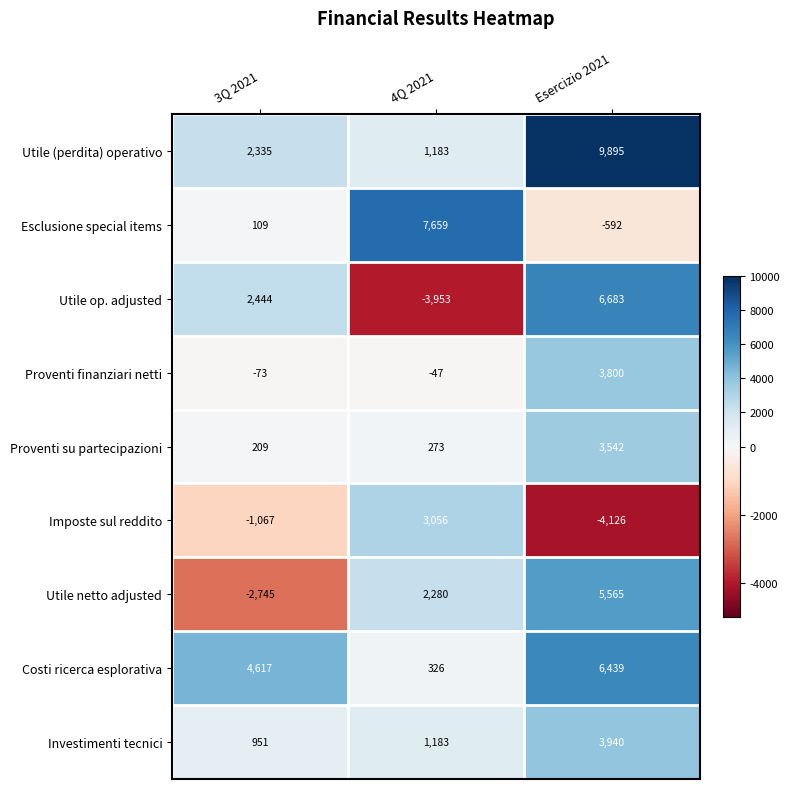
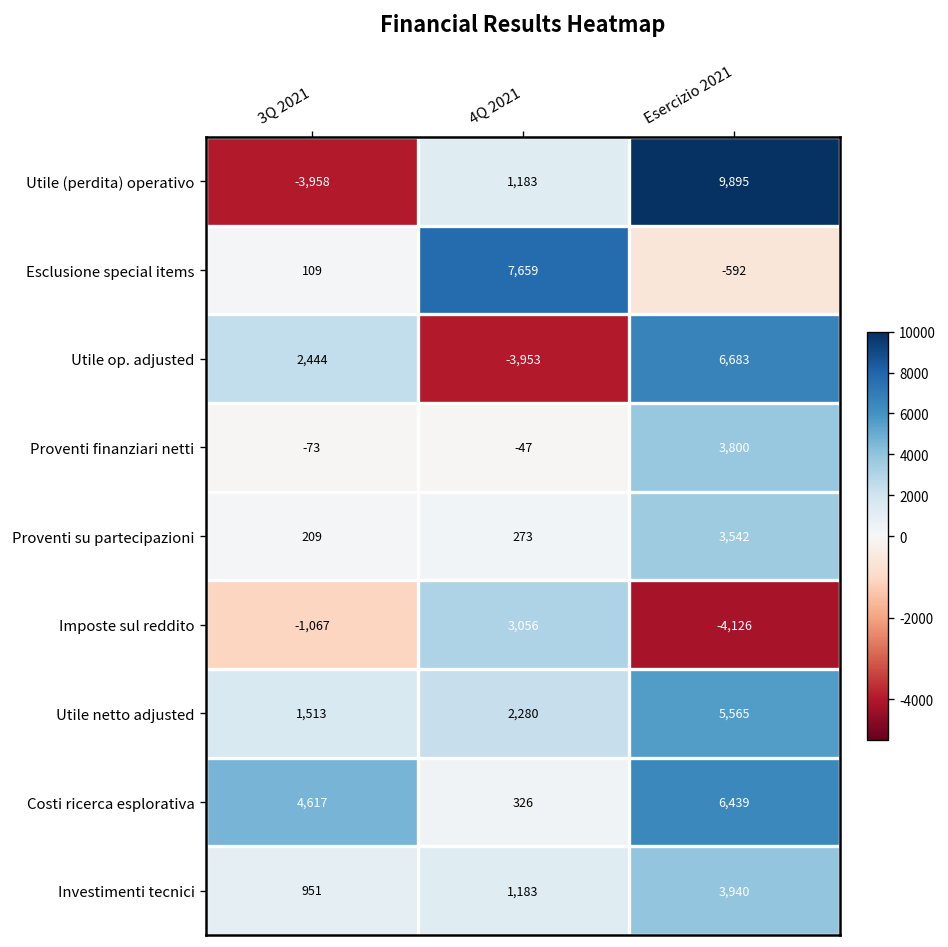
Utile (perdita) operativo, 3Q 2021: 2,335 -> -3,958
Utile netto adjusted, 3Q 2021: -2,745 -> 1,513
